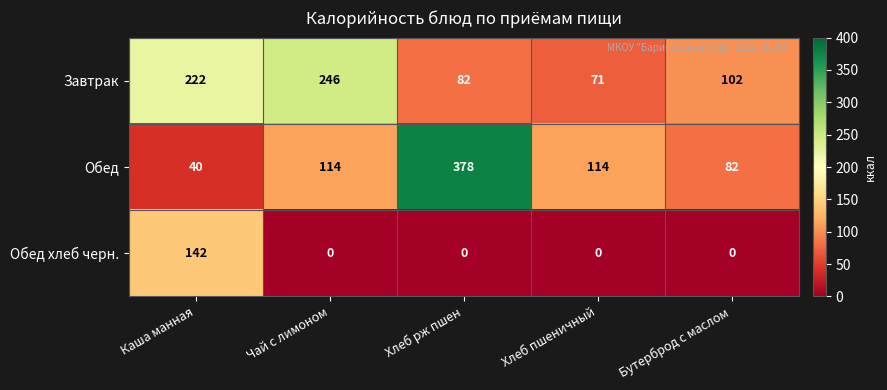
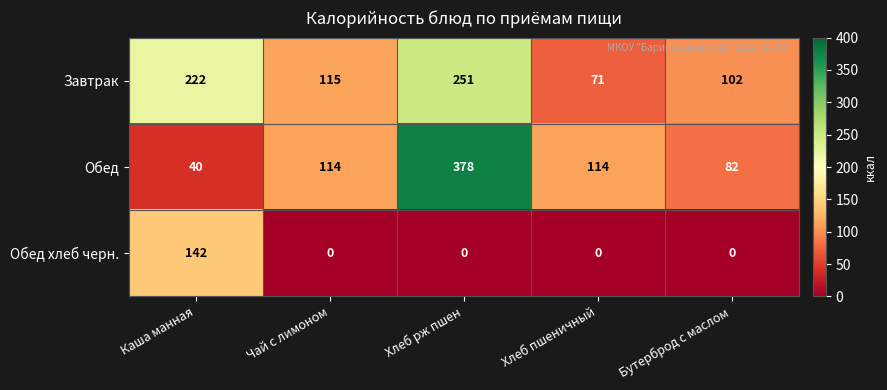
Завтрак, Чай с лимоном: 246 -> 115
Завтрак, Хлеб рж пшен: 82 -> 251
